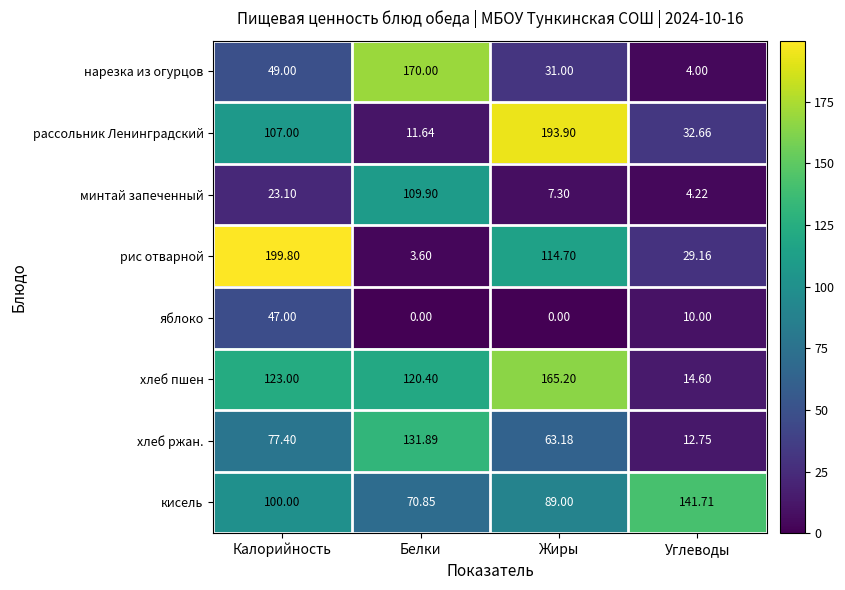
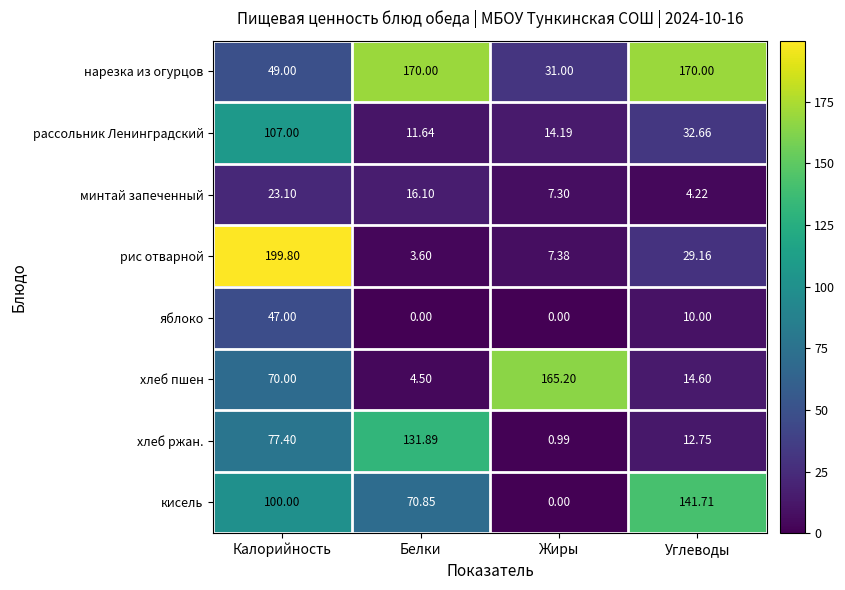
нарезка из огурцов, Углеводы: 4.00 -> 170.00
рассольник Ленинградский, Жиры: 193.90 -> 14.19
минтай запеченный, Белки: 109.90 -> 16.10
рис отварной, Жиры: 114.70 -> 7.38
хлеб пшен, Калорийность: 123.00 -> 70.00
хлеб пшен, Белки: 120.40 -> 4.50
хлеб ржан., Жиры: 63.18 -> 0.99
кисель, Жиры: 89.00 -> 0.00
